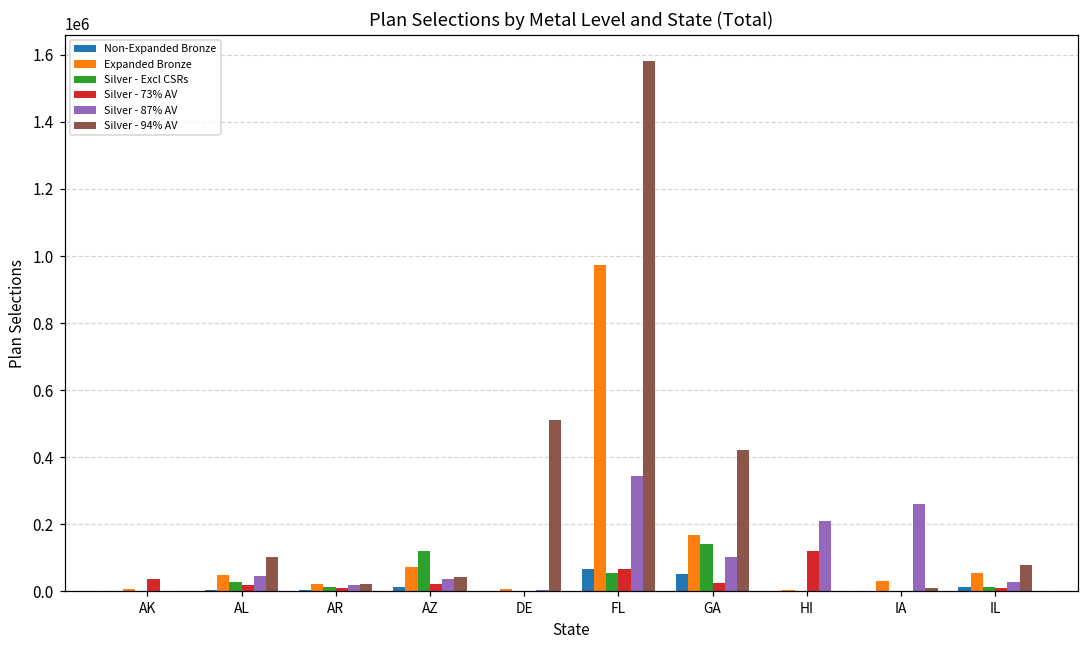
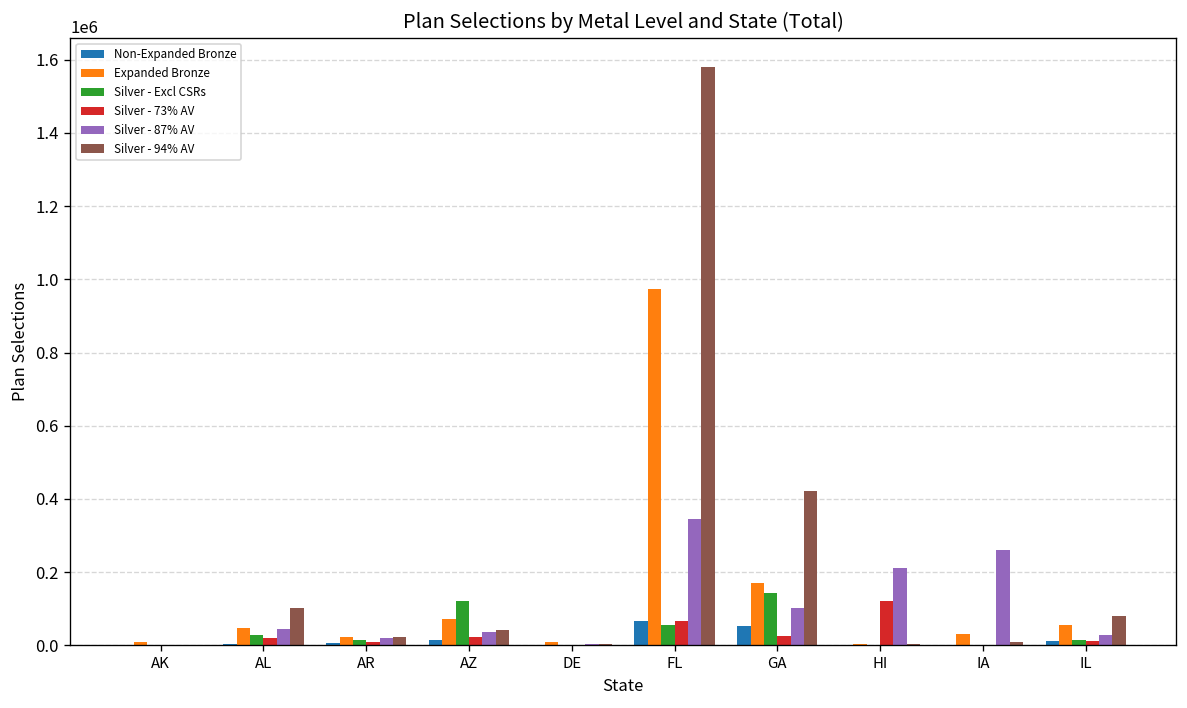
Silver - 73% AV, AK: 40000 -> 0
Silver - 94% AV, DE: 510000 -> 0
